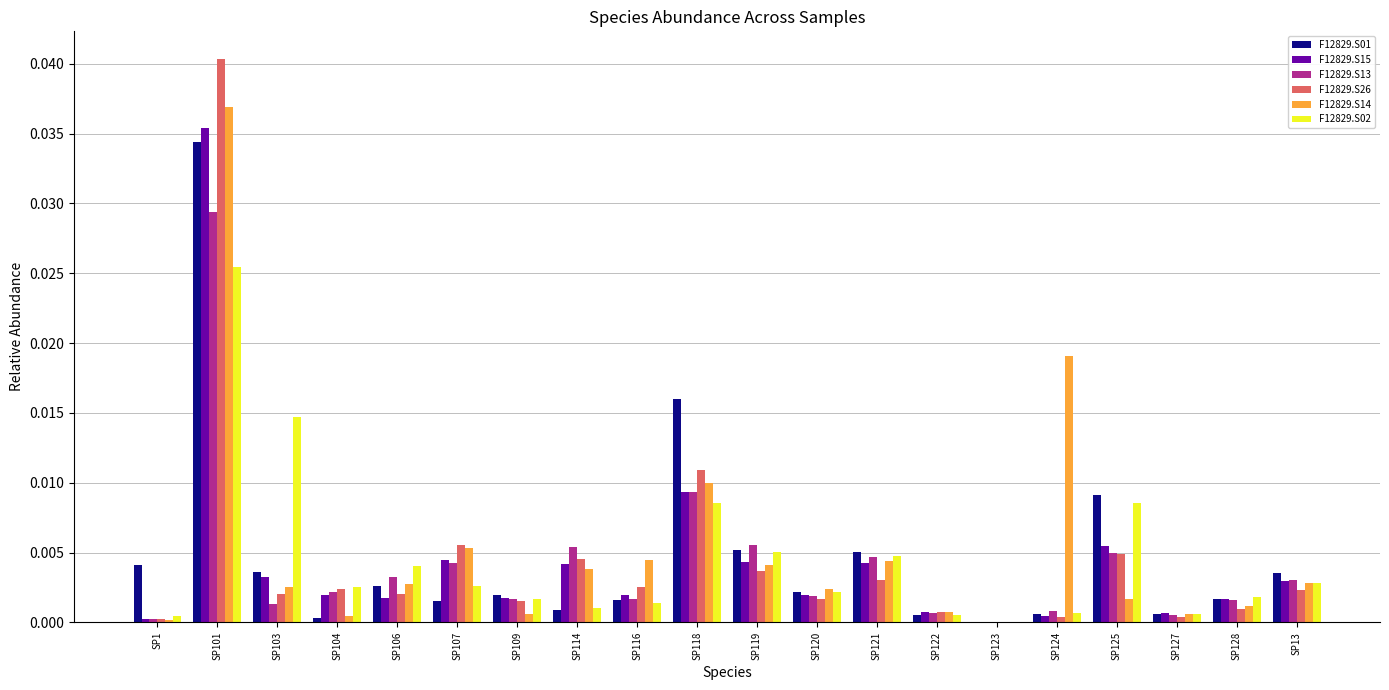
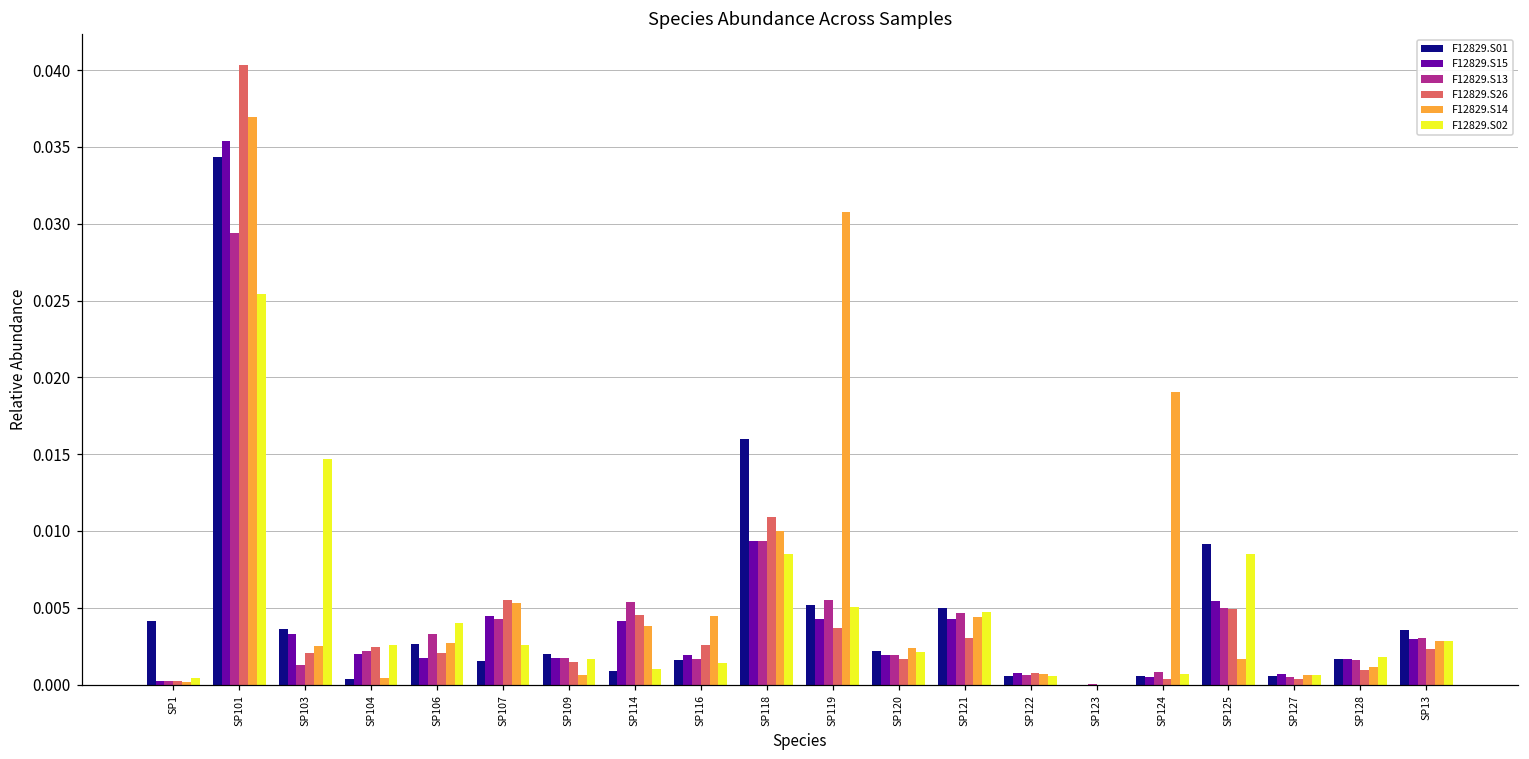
F12829.S14, SP119: 0.0041 -> 0.0308
